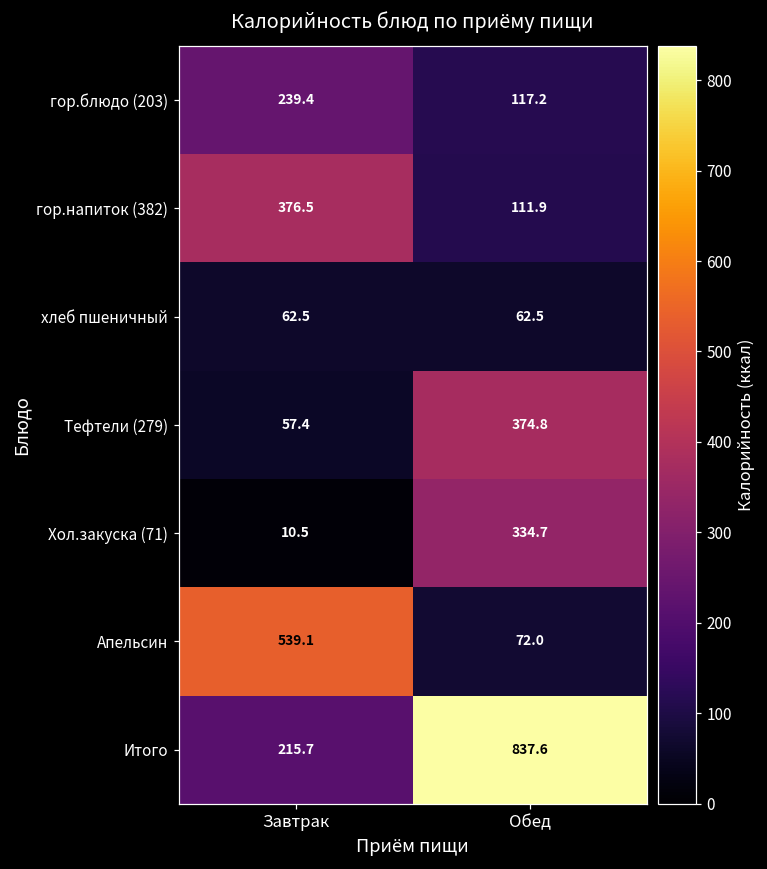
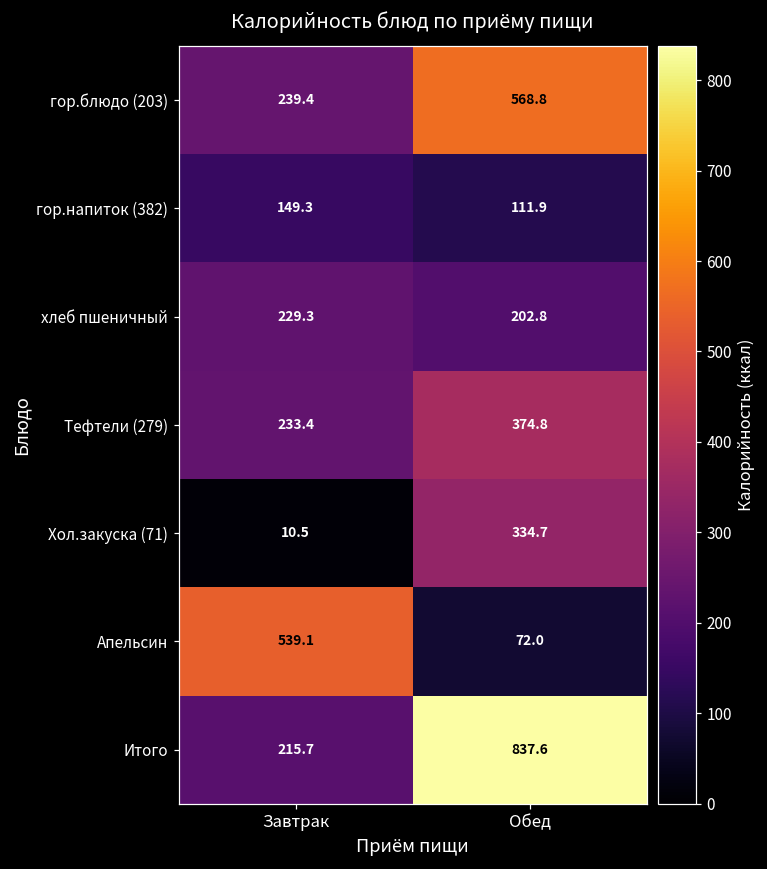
гор.блюдо (203), Обед: 117.2 -> 568.8
гор.напиток (382), Завтрак: 376.5 -> 149.3
хлеб пшеничный, Завтрак: 62.5 -> 229.3
хлеб пшеничный, Обед: 62.5 -> 202.8
Тефтели (279), Завтрак: 57.4 -> 233.4
